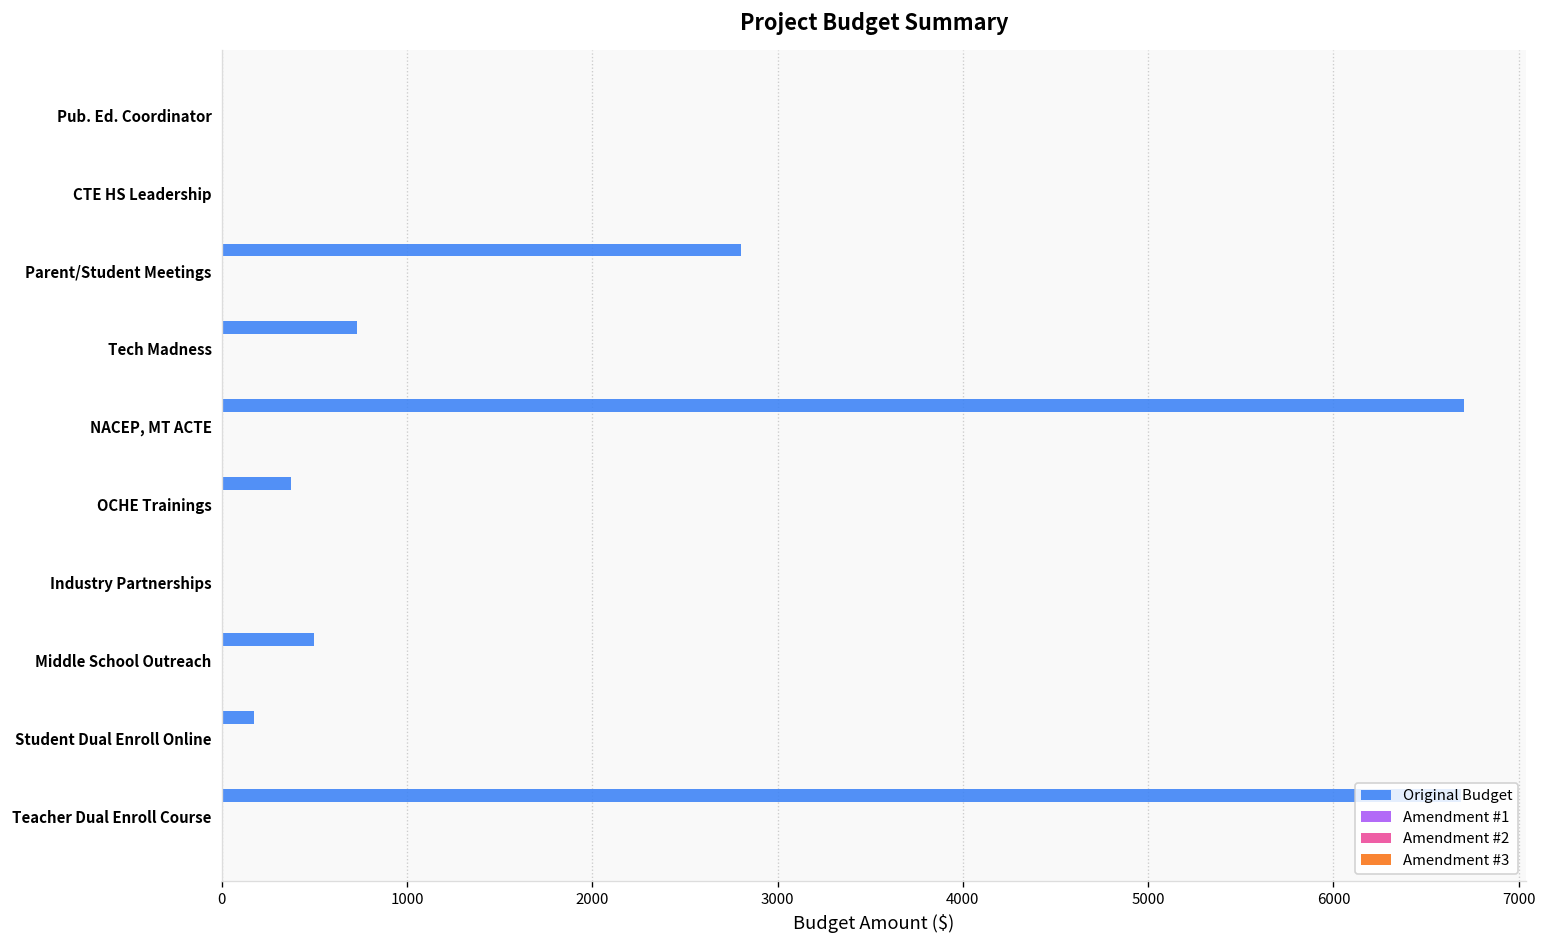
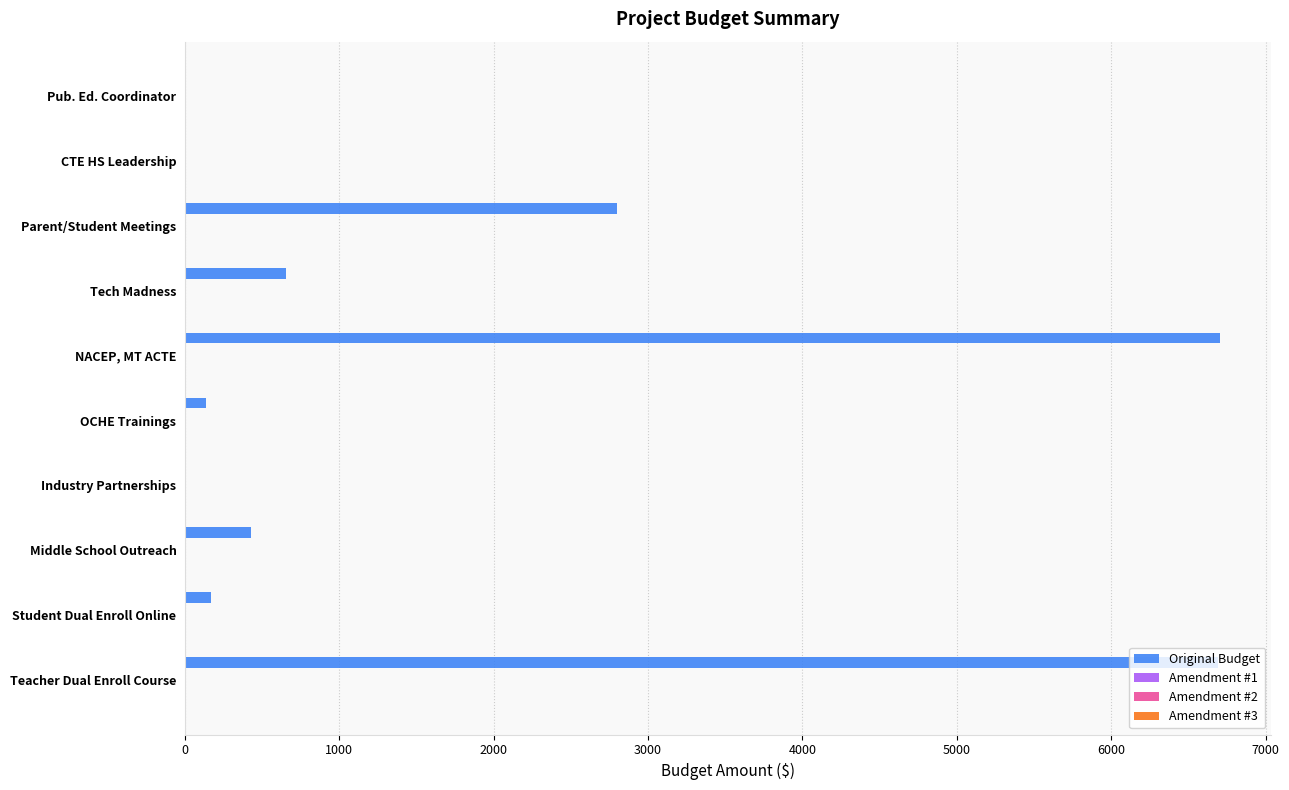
Original Budget, Tech Madness: 730 -> 660
Original Budget, OCHE Trainings: 370 -> 140
Original Budget, Middle School Outreach: 500 -> 430
